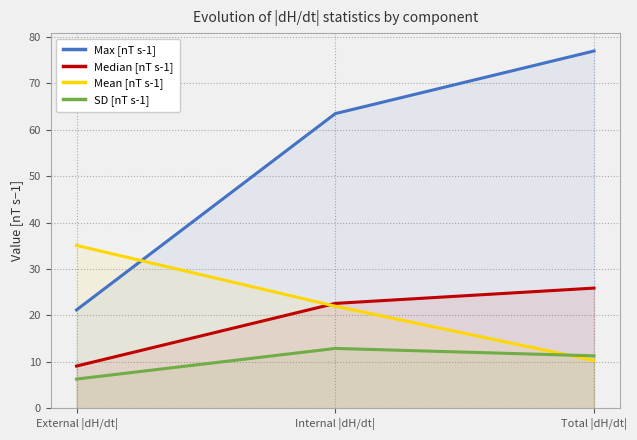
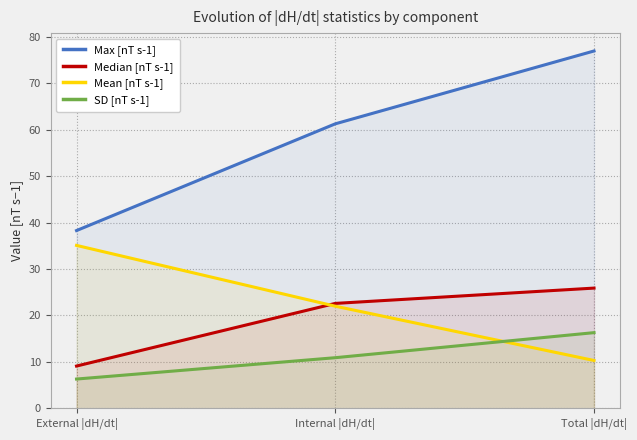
Max [nT s-1], External |dH/dt|: 21 -> 38
Max [nT s-1], Internal |dH/dt|: 64 -> 61
SD [nT s-1], Internal |dH/dt|: 13 -> 11
SD [nT s-1], Total |dH/dt|: 11 -> 16
